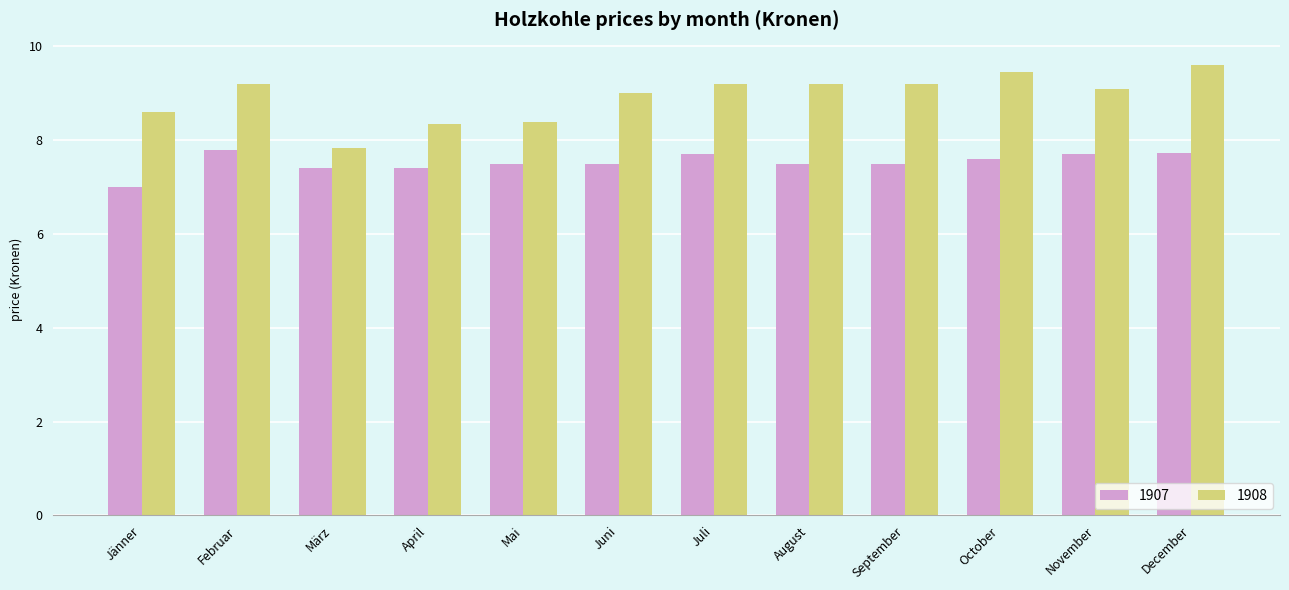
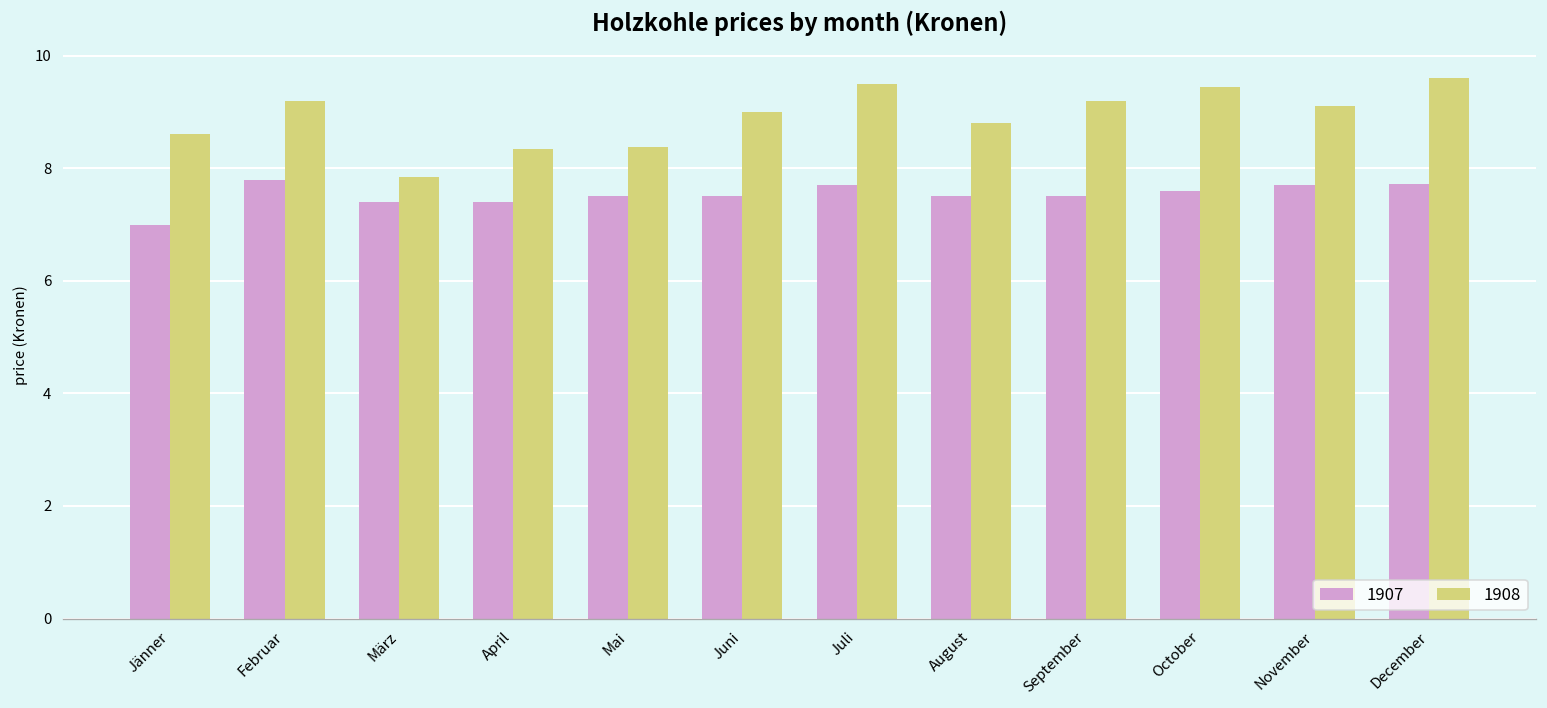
1908, Juli: 9.2 -> 9.5
1908, August: 9.2 -> 8.8
